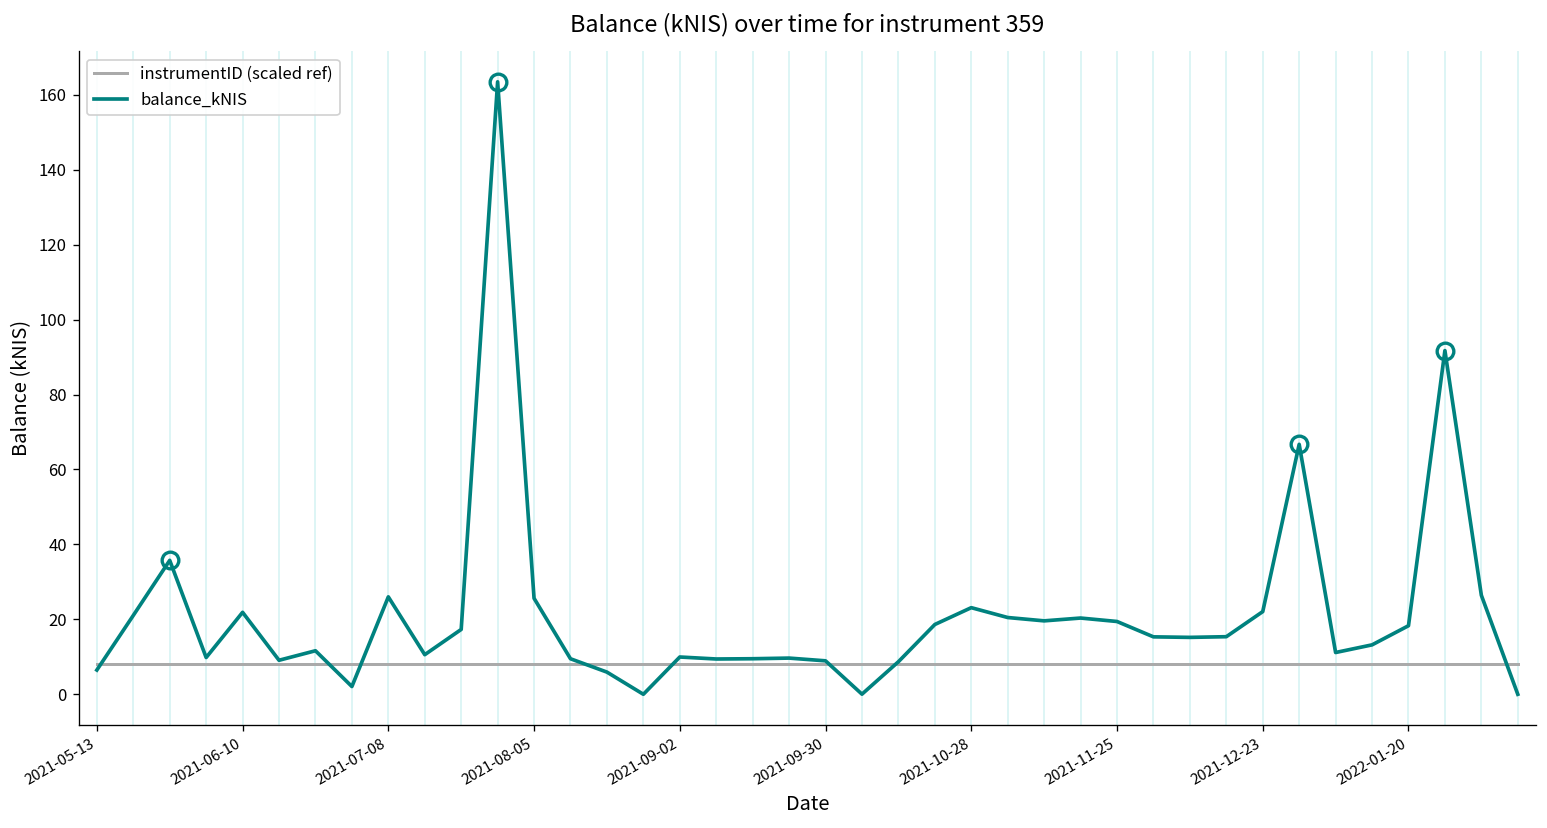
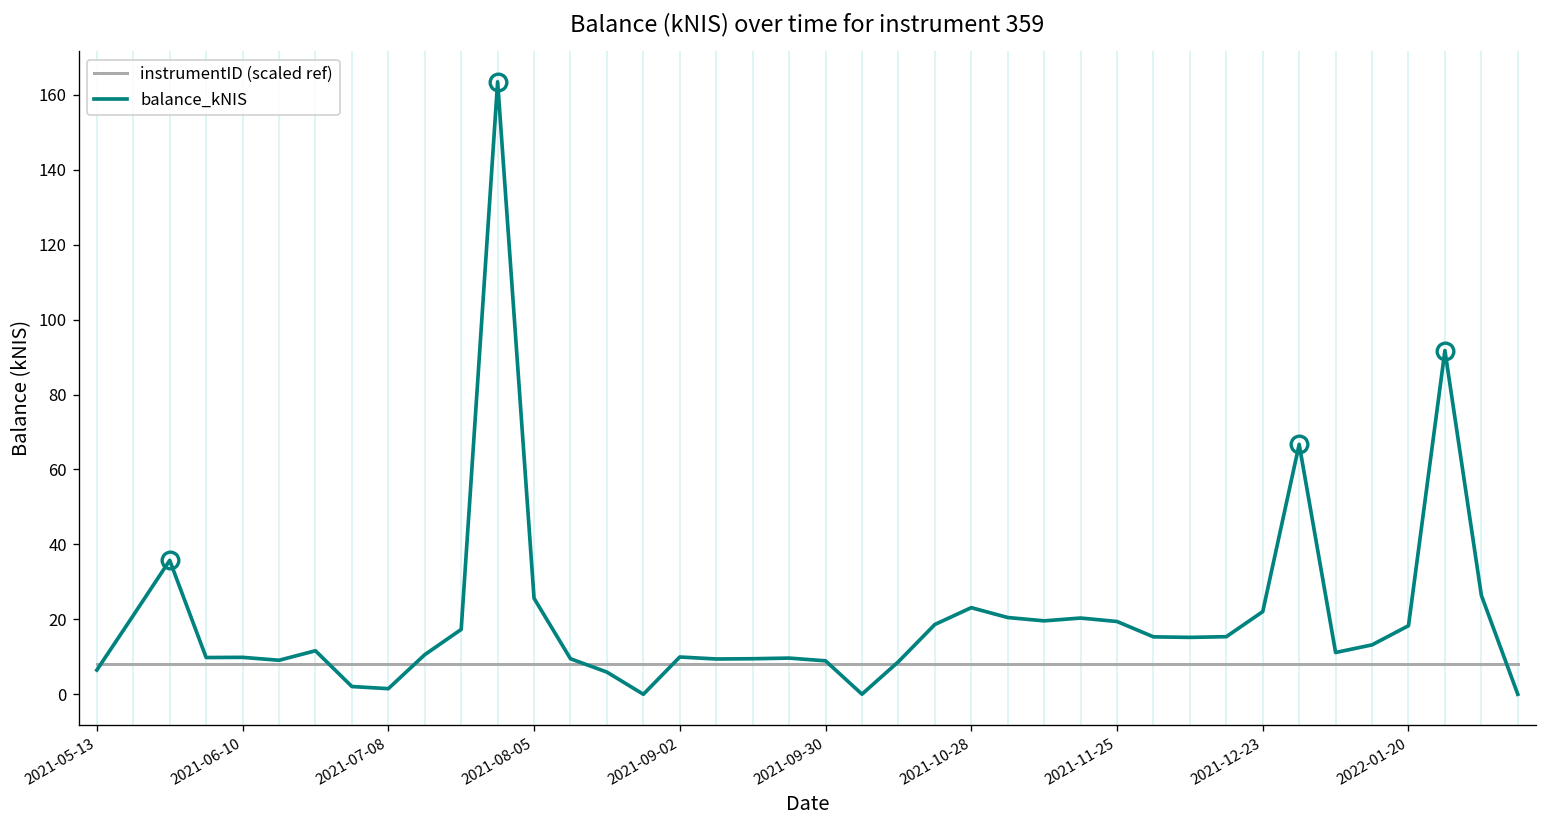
balance_kNIS, 2021-06-10: 22 -> 10
balance_kNIS, 2021-07-08: 26 -> 2
